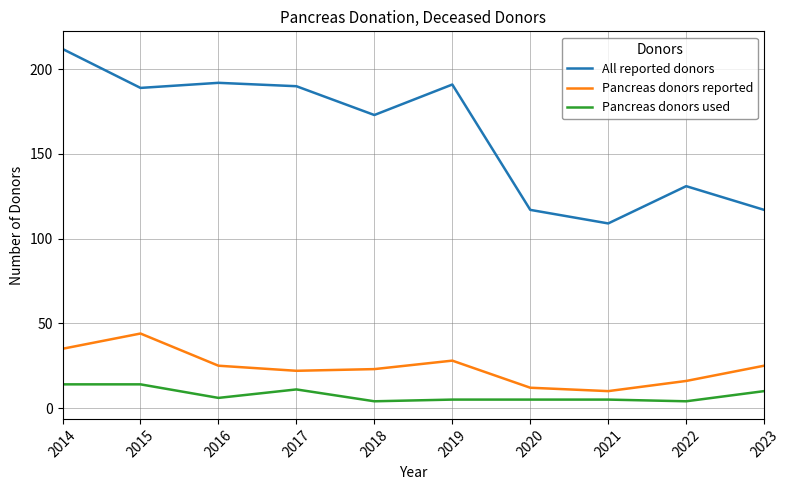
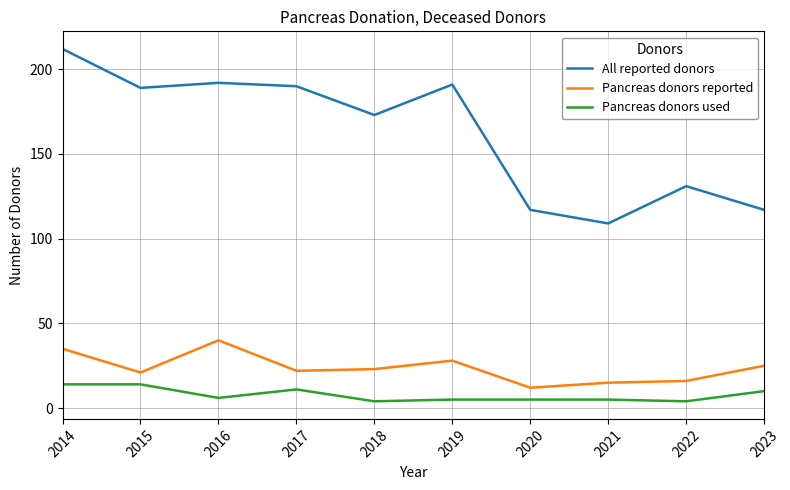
Pancreas donors reported, 2015: 44 -> 21
Pancreas donors reported, 2016: 25 -> 40
Pancreas donors reported, 2021: 10 -> 15
